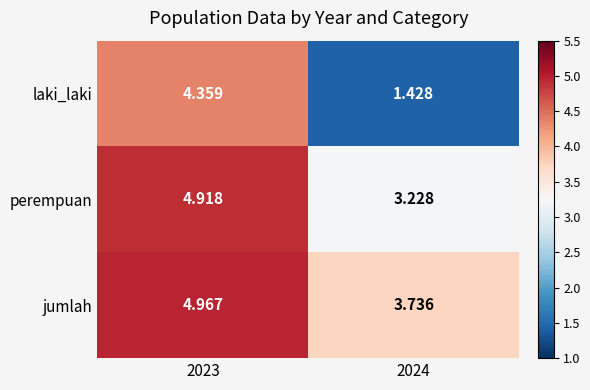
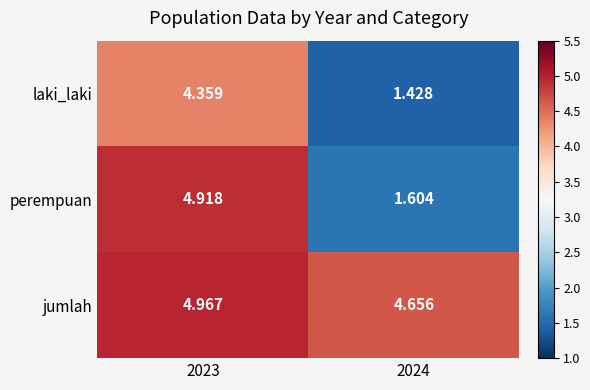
perempuan, 2024: 3.228 -> 1.604
jumlah, 2024: 3.736 -> 4.656
